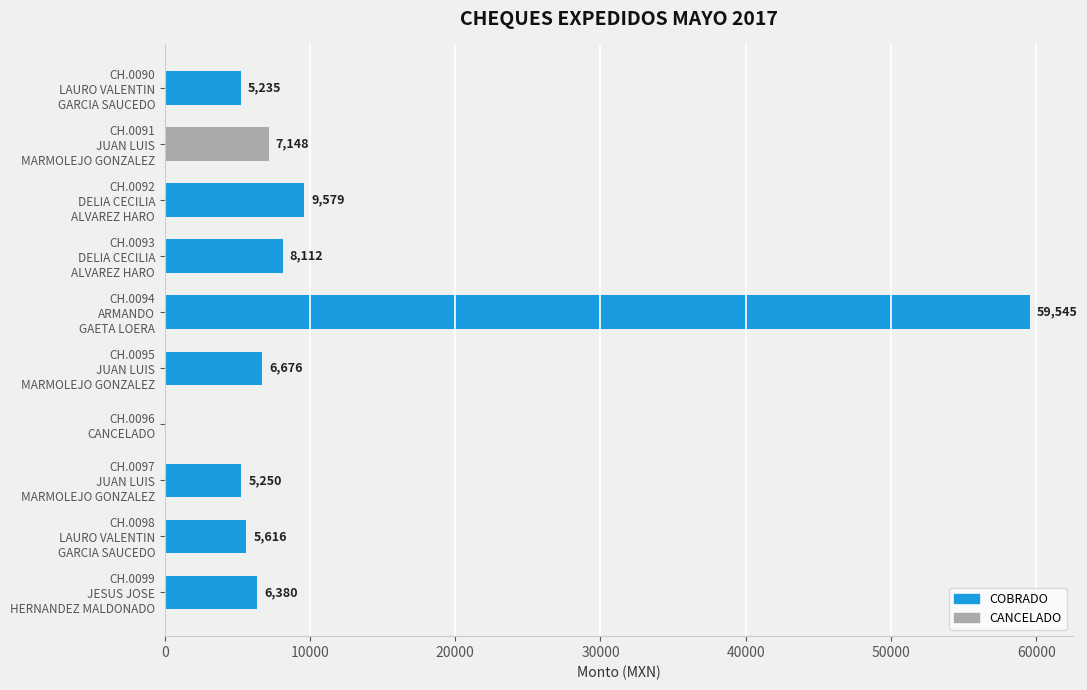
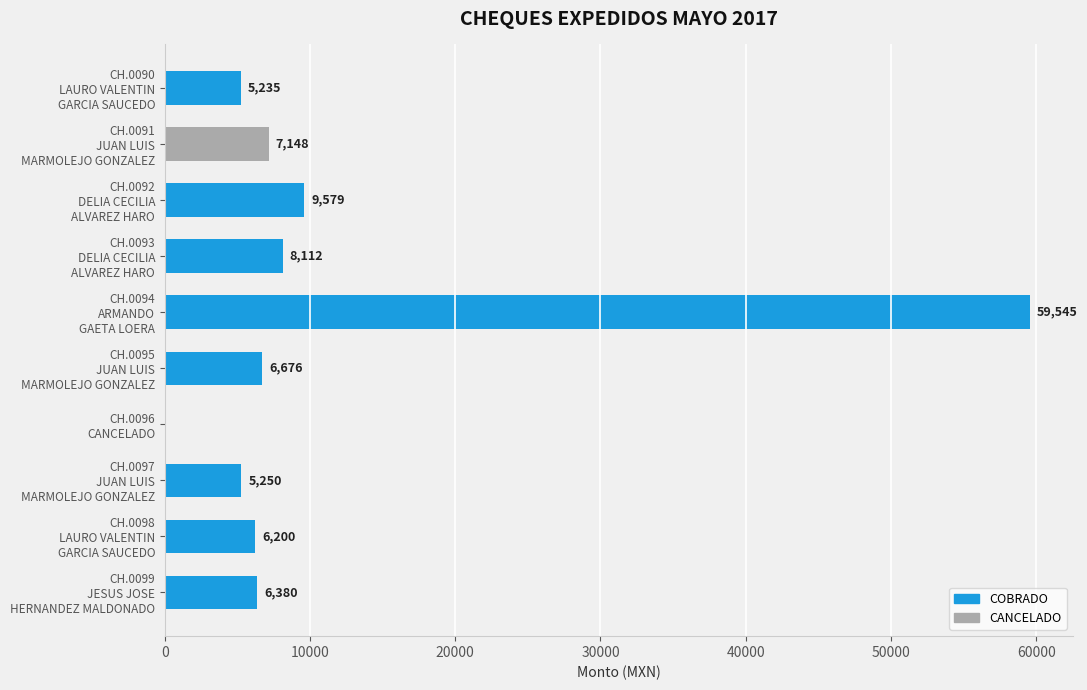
CH.0098 LAURO VALENTIN GARCIA SAUCEDO: 5,616 -> 6,200
